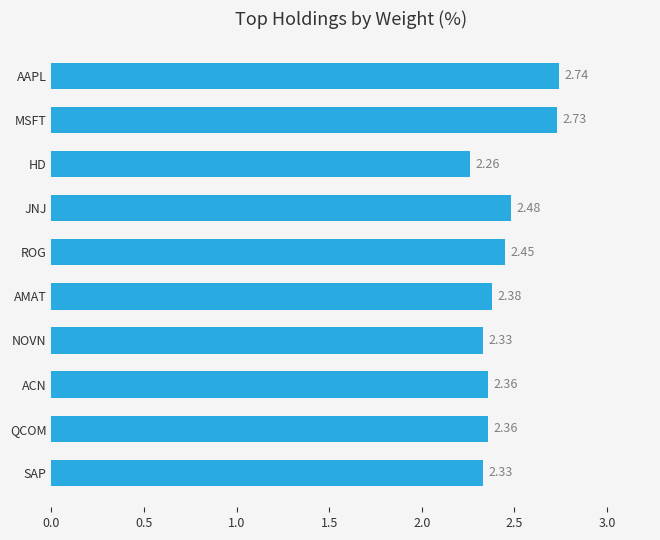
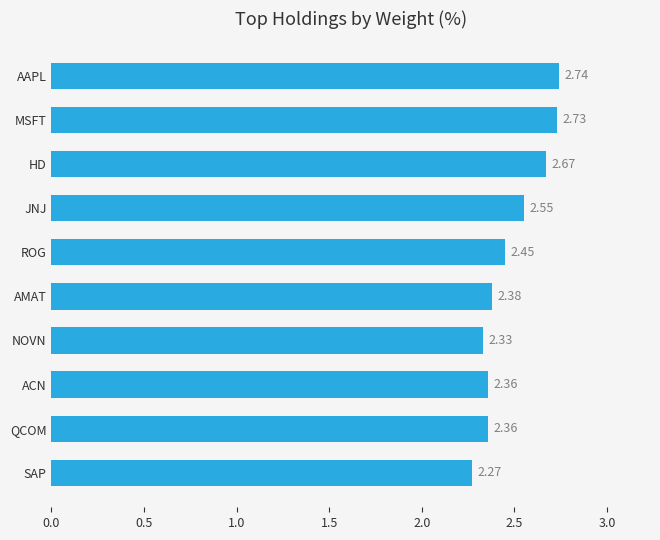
HD: 2.26 -> 2.67
JNJ: 2.48 -> 2.55
SAP: 2.33 -> 2.27
